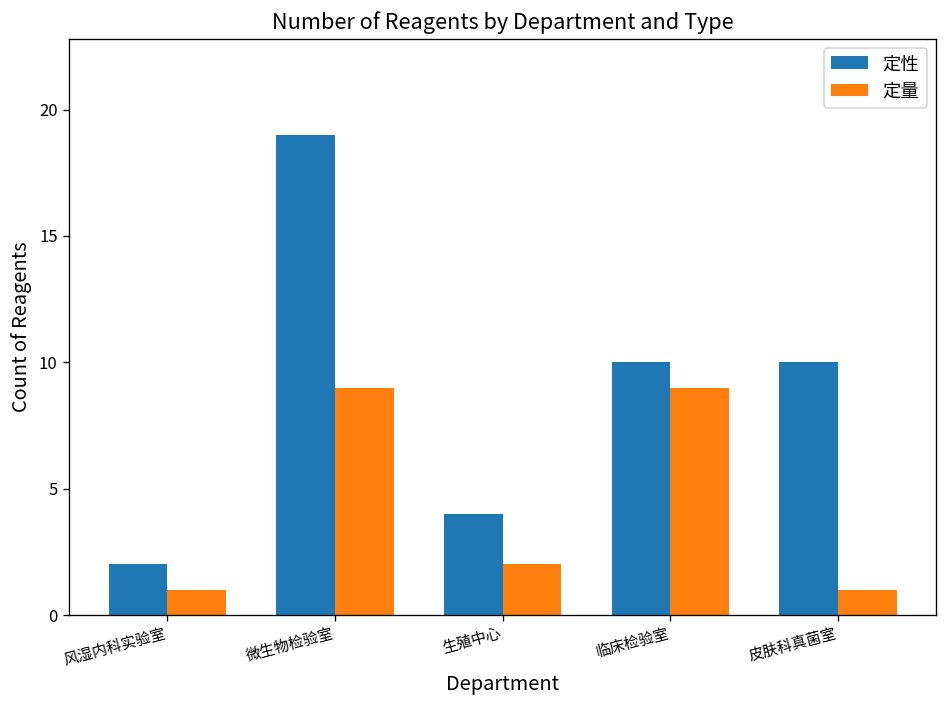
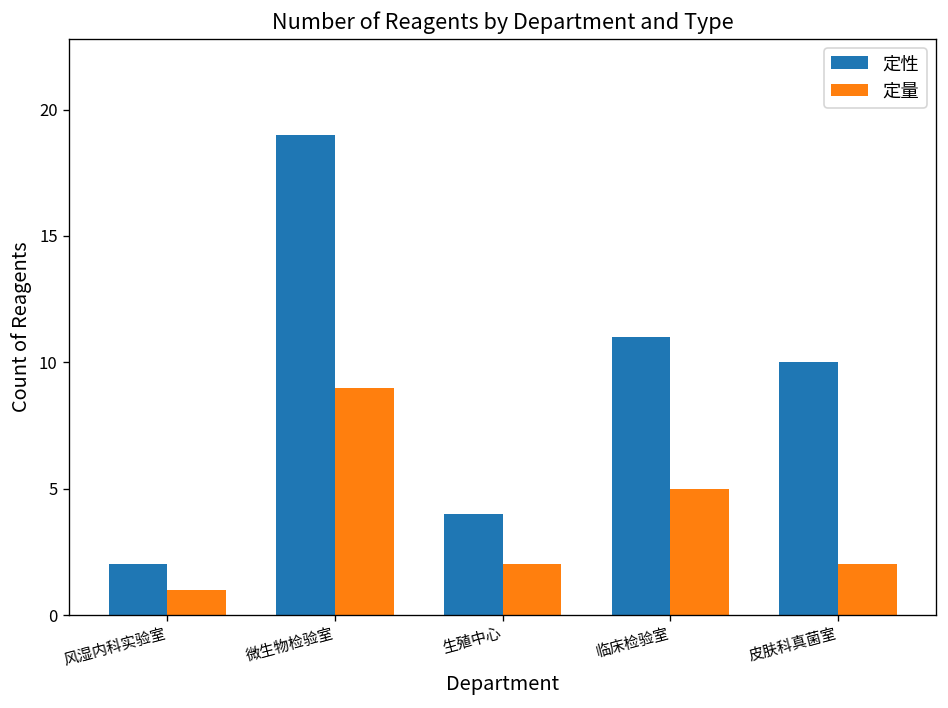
定性, 临床检验室: 10 -> 11
定量, 临床检验室: 9 -> 5
定量, 皮肤科真菌室: 1 -> 2
